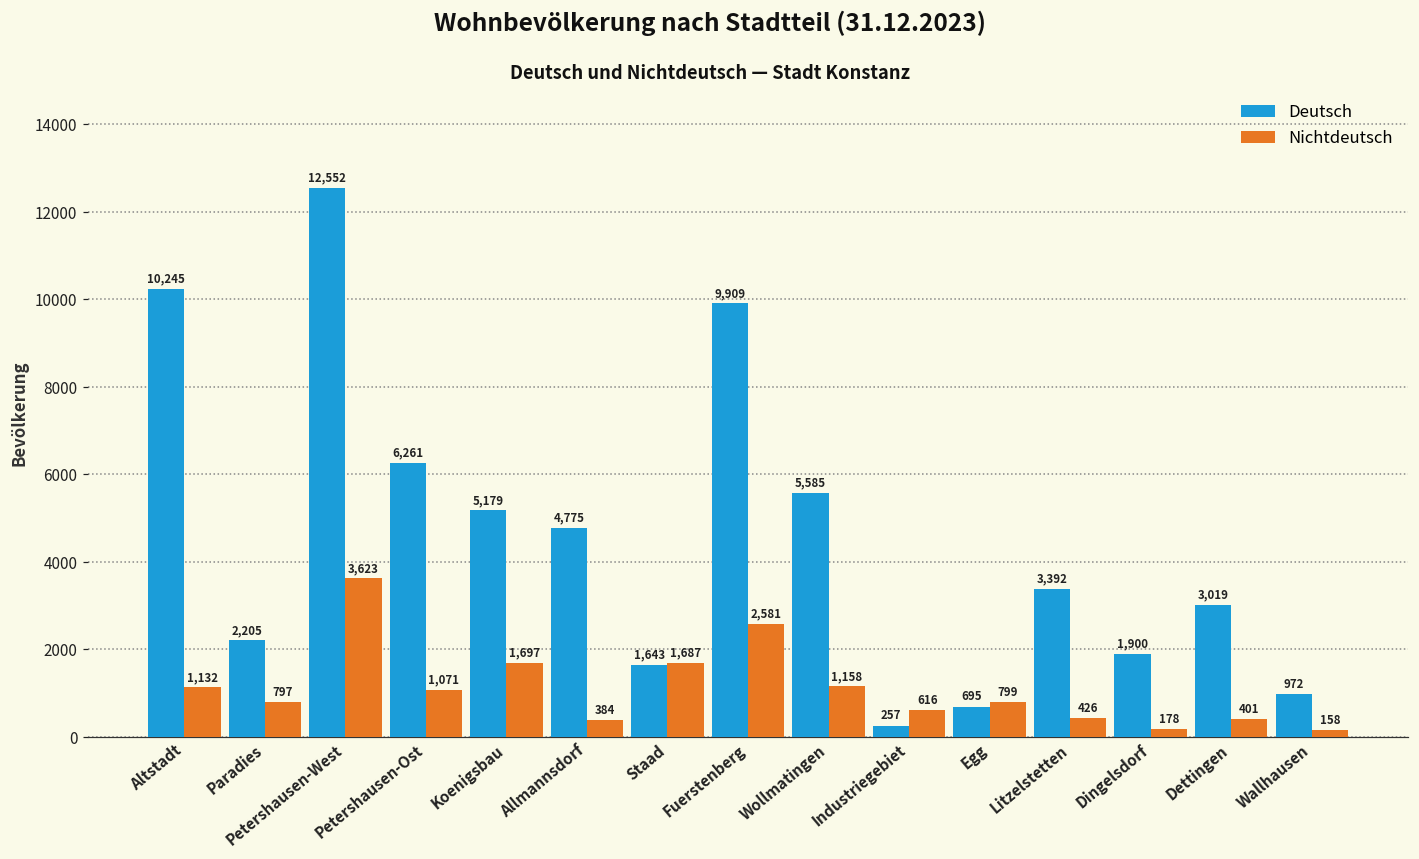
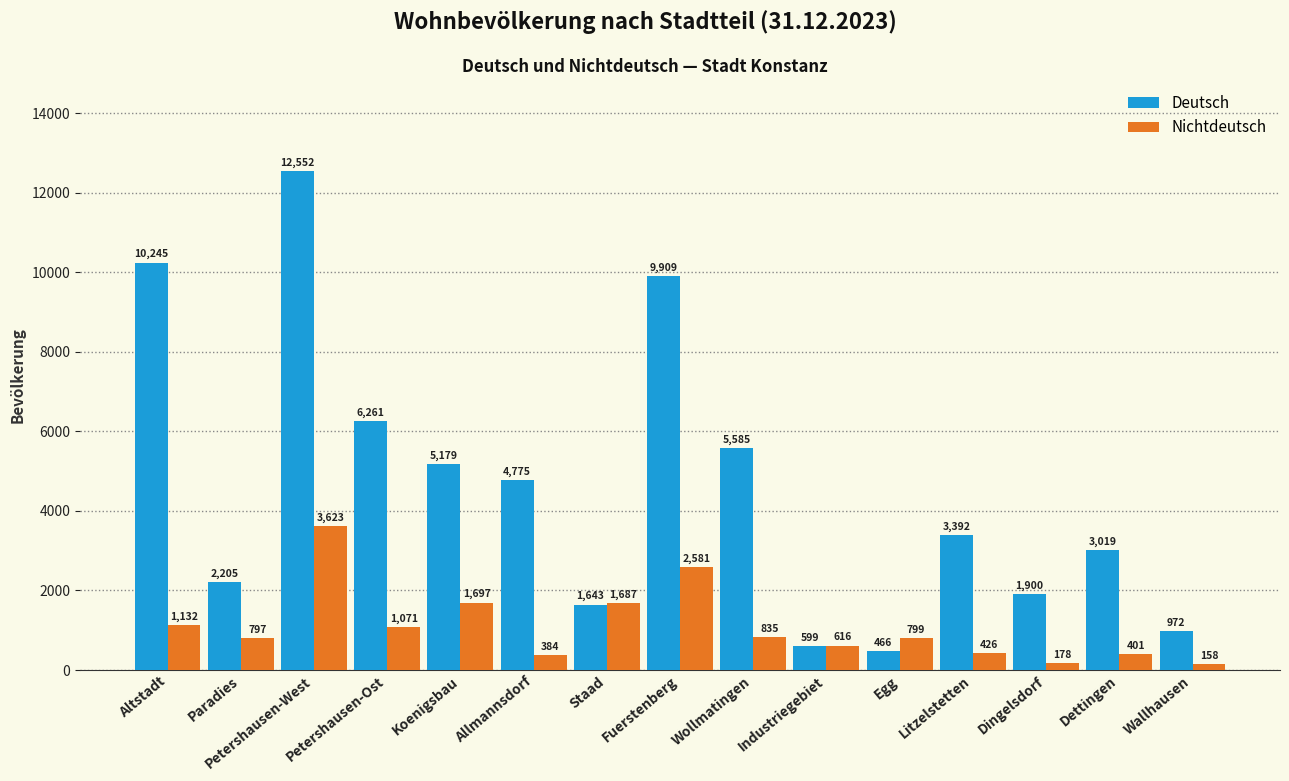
Nichtdeutsch, Wollmatingen: 1,158 -> 835
Deutsch, Industriegebiet: 257 -> 599
Deutsch, Egg: 695 -> 466
